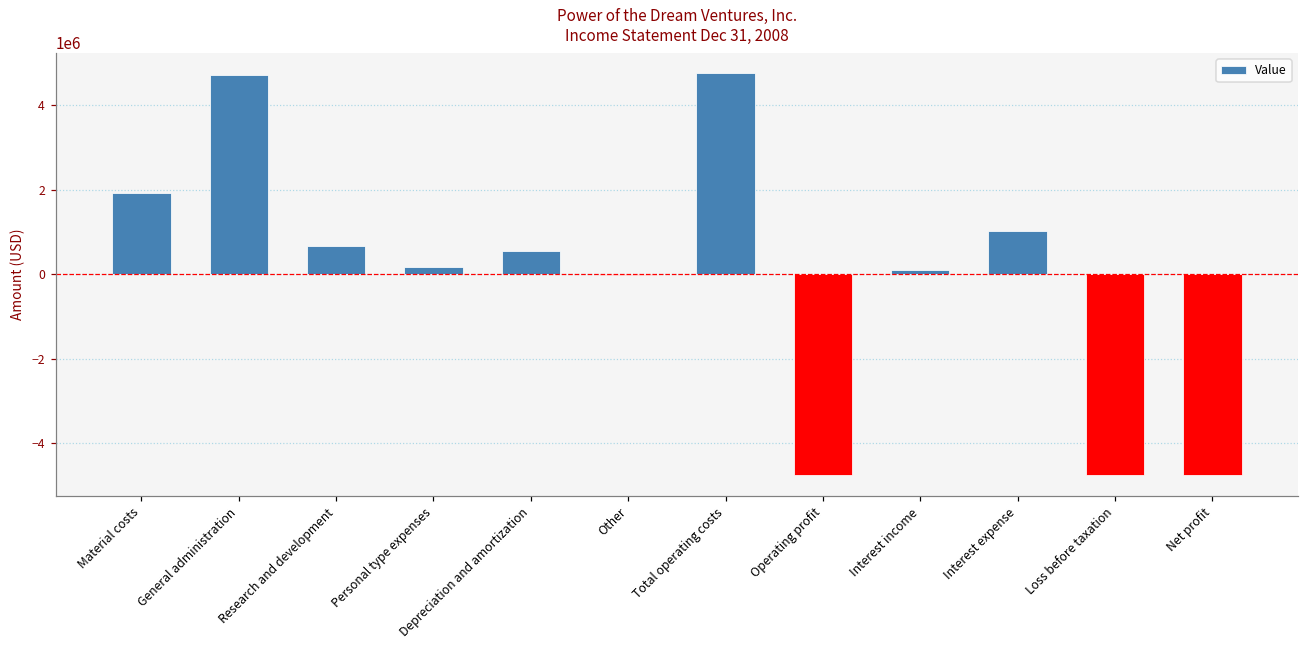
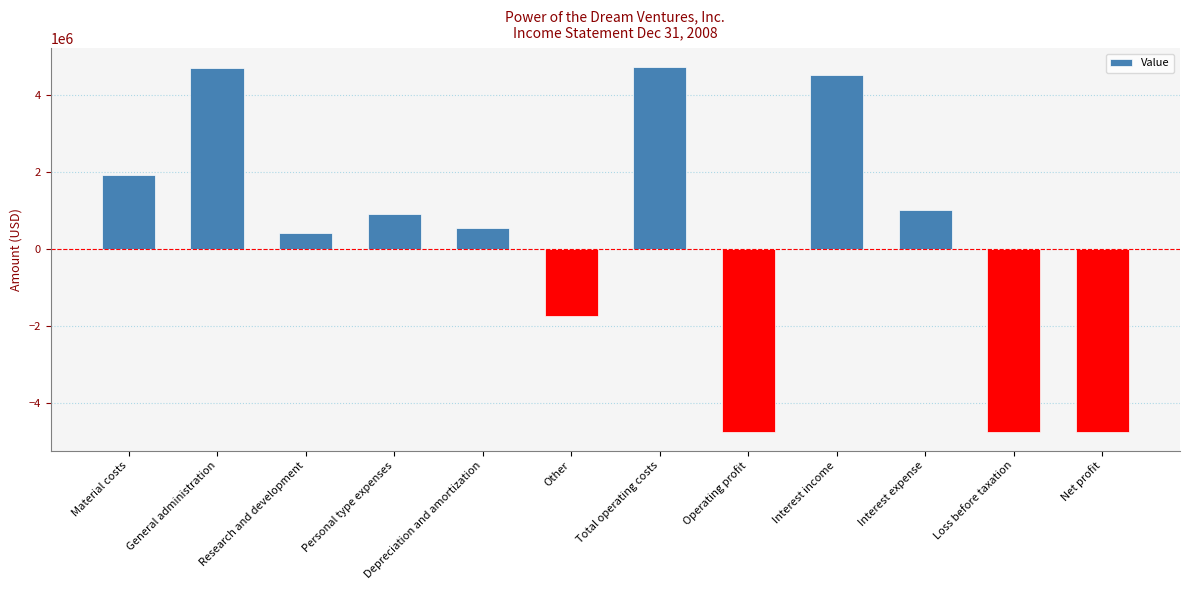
Research and development: 700000 -> 400000
Personal type expenses: 200000 -> 900000
Other: 0 -> -1700000
Interest income: 100000 -> 4500000
